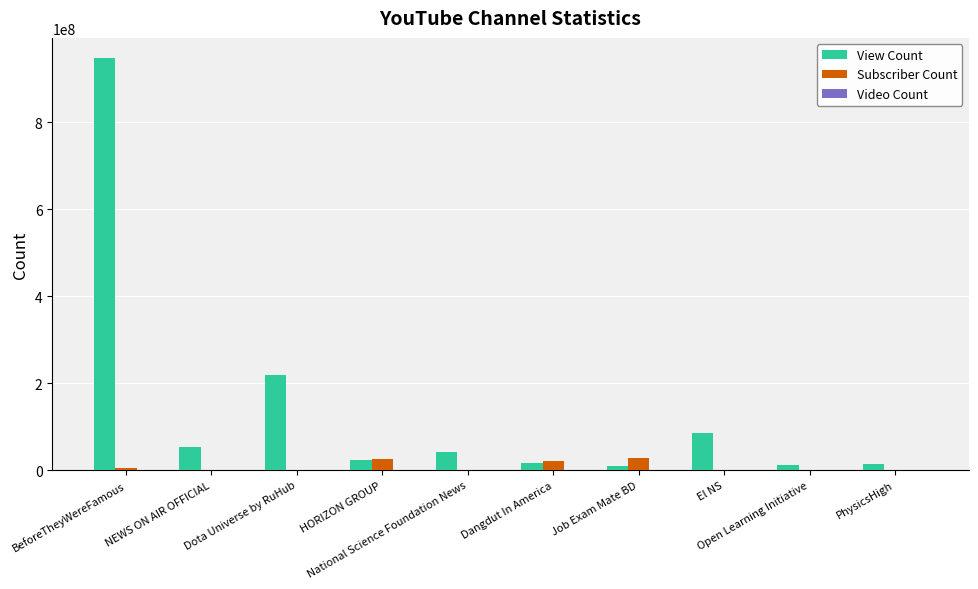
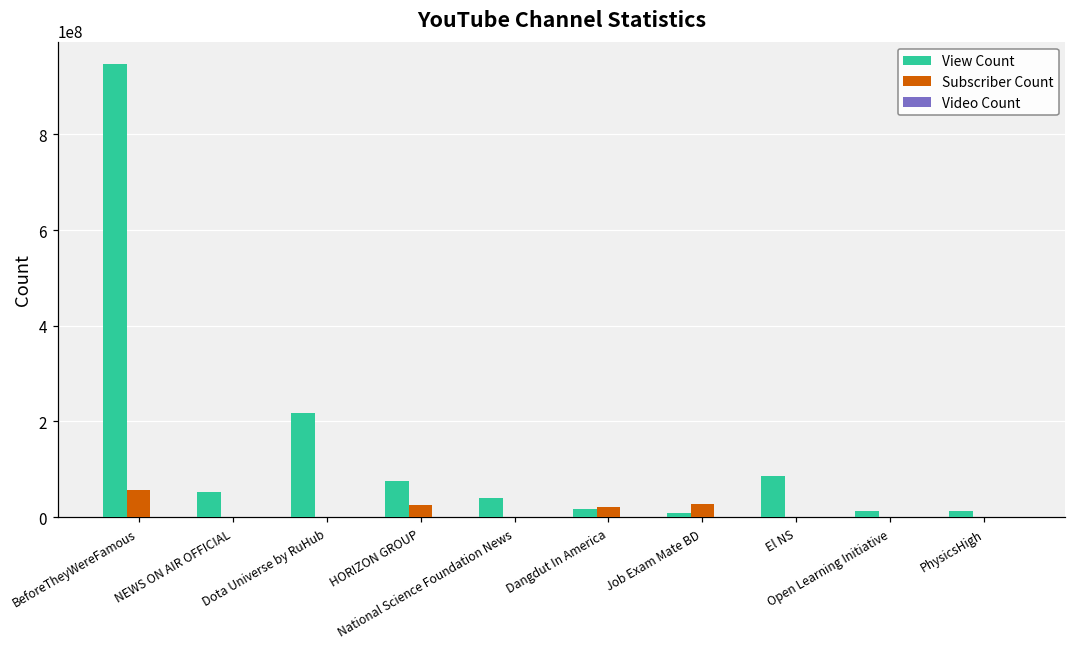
Subscriber Count, BeforeTheyWereFamous: 0 -> 60000000
View Count, HORIZON GROUP: 20000000 -> 80000000
